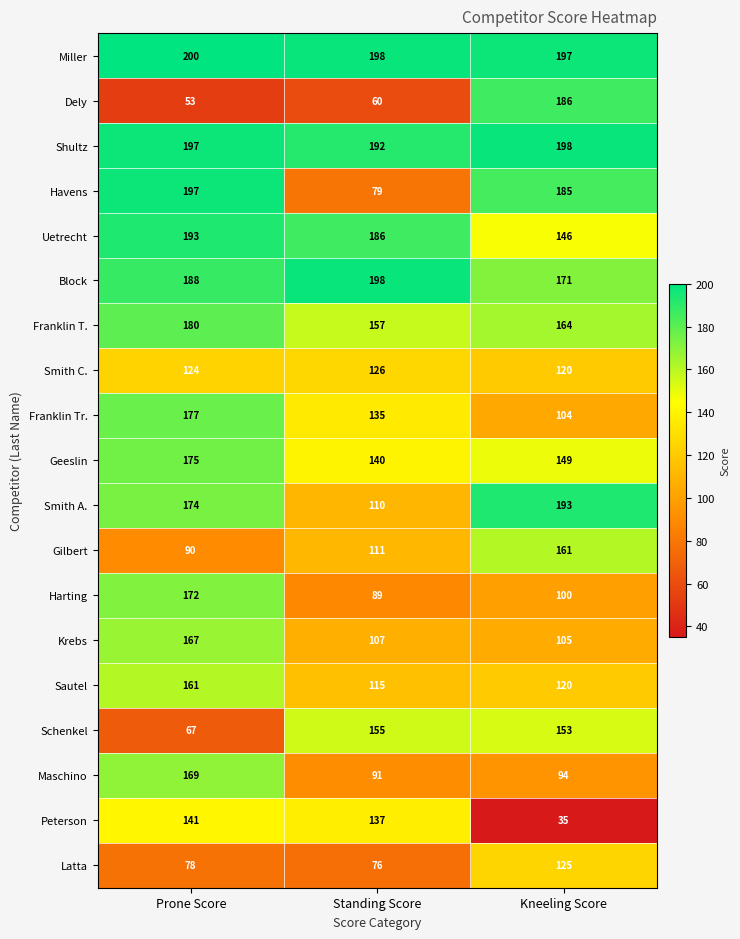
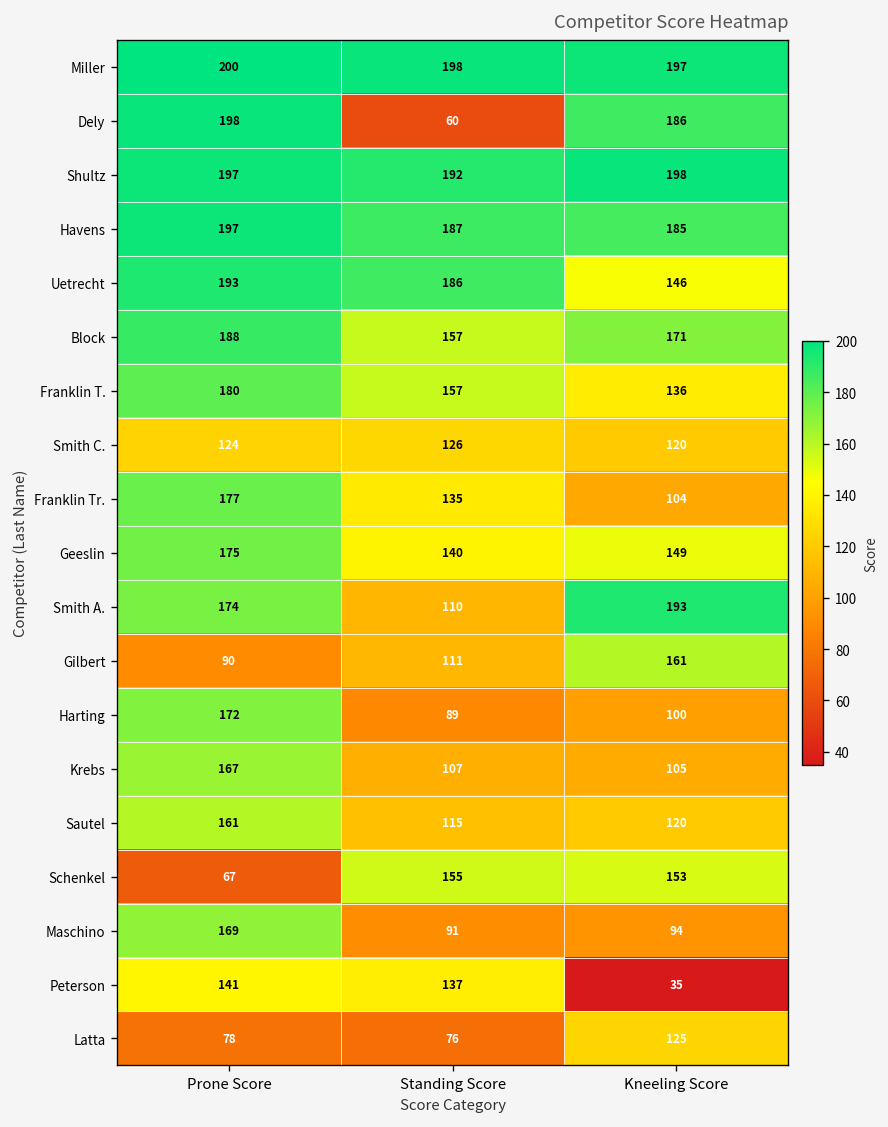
Dely, Prone Score: 53 -> 198
Havens, Standing Score: 79 -> 187
Block, Standing Score: 198 -> 157
Franklin T., Kneeling Score: 164 -> 136
